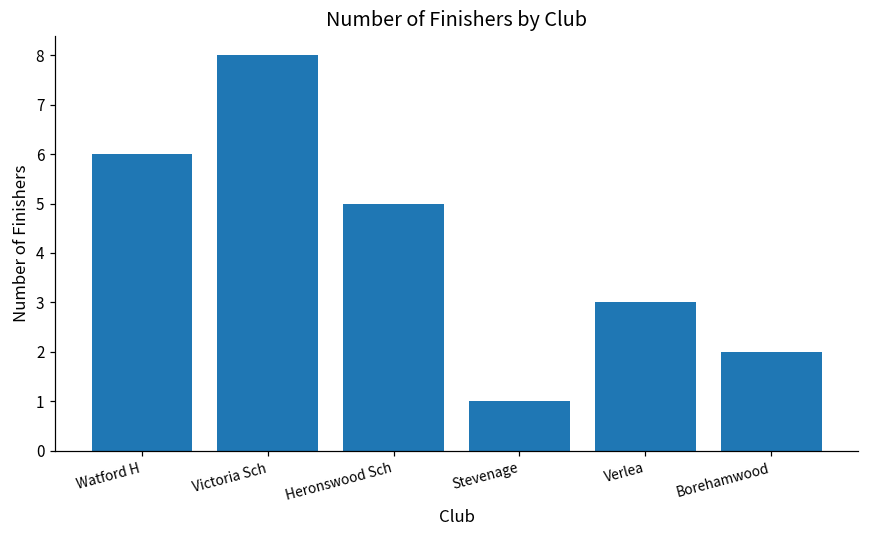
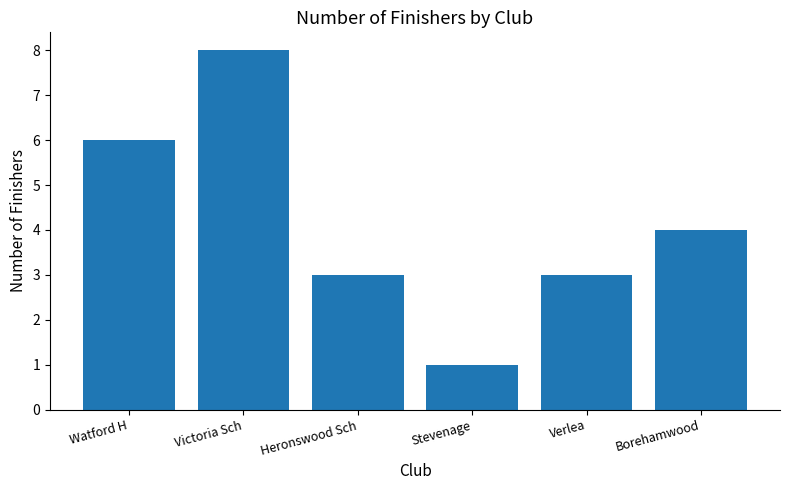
Heronswood Sch: 5 -> 3
Borehamwood: 2 -> 4
